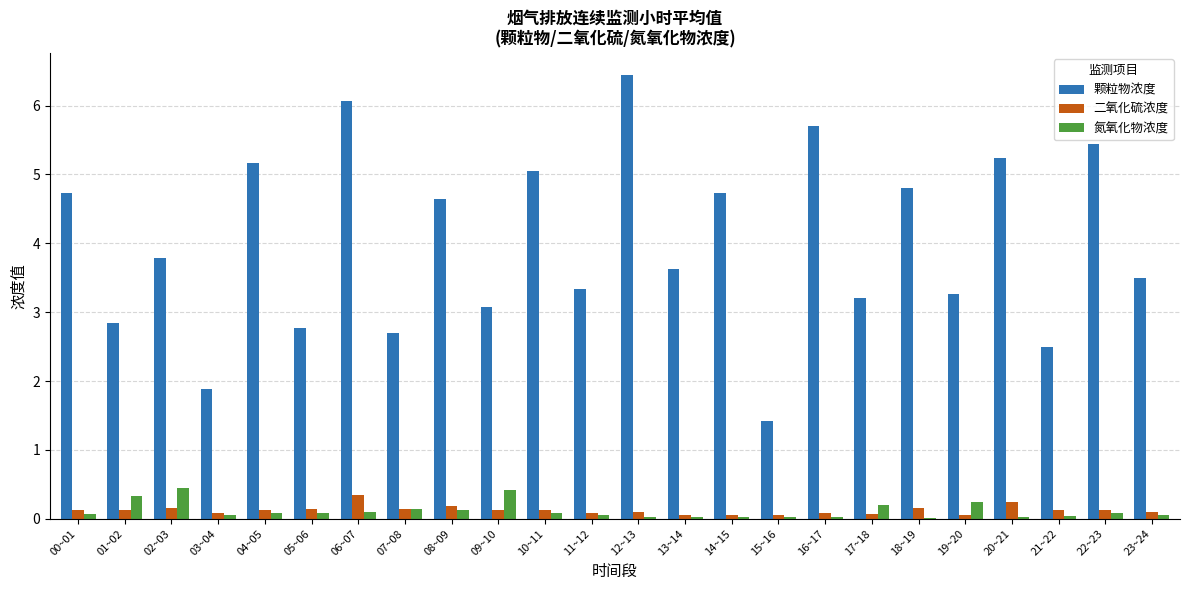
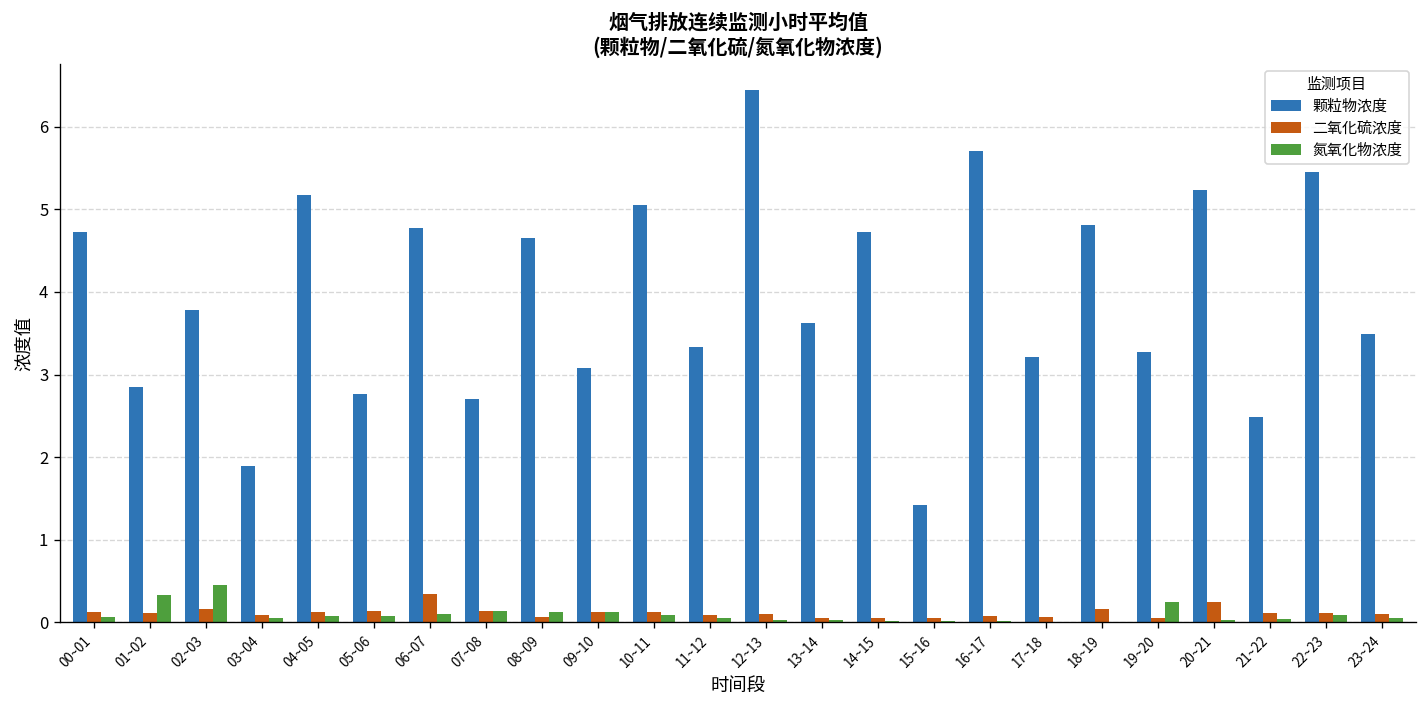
颗粒物浓度, 06~07: 6.1 -> 4.8
二氧化硫浓度, 08~09: 0.2 -> 0.1
氮氧化物浓度, 09~10: 0.4 -> 0.1
氮氧化物浓度, 17~18: 0.2 -> 0.0
